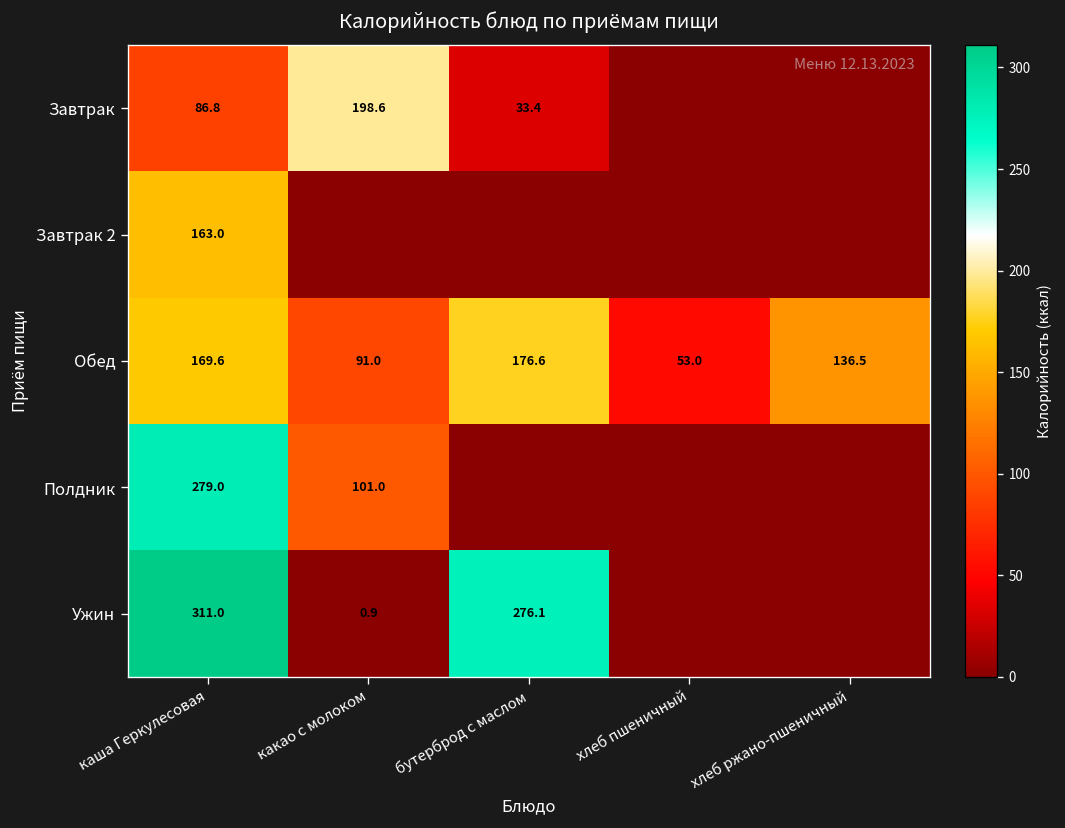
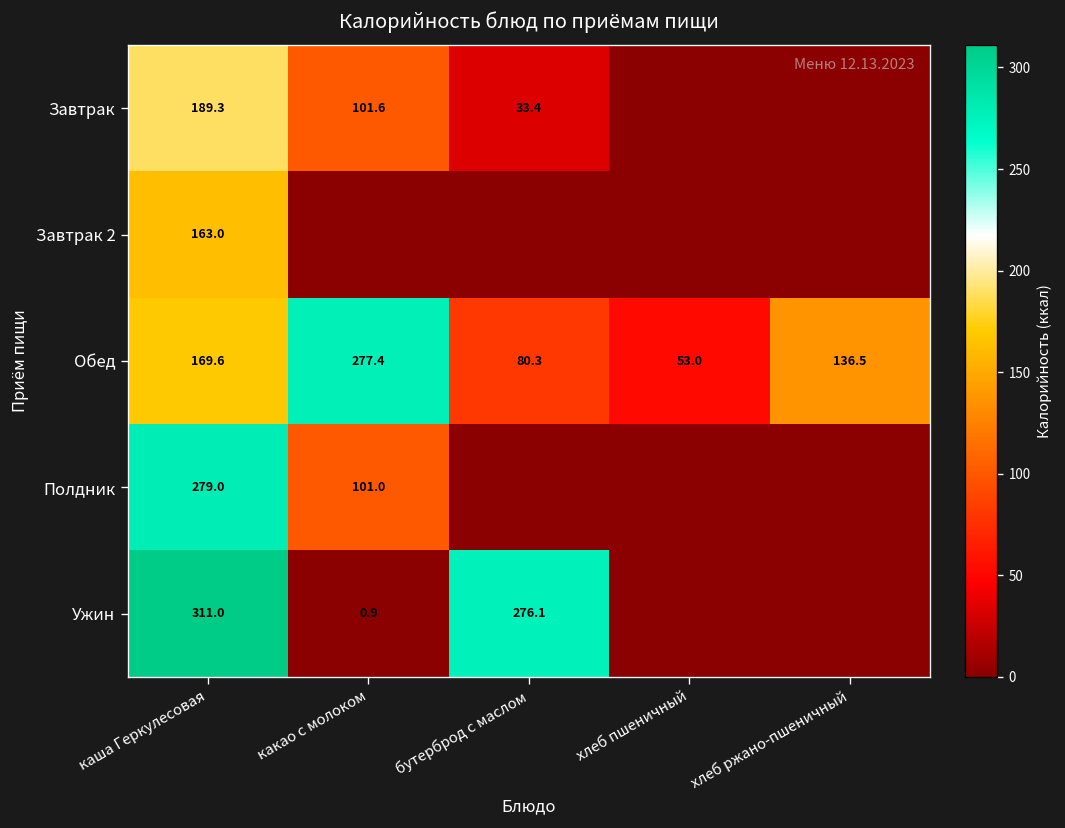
Завтрак, каша Геркулесовая: 86.8 -> 189.3
Завтрак, какао с молоком: 198.6 -> 101.6
Обед, какао с молоком: 91.0 -> 277.4
Обед, бутерброд с маслом: 176.6 -> 80.3
